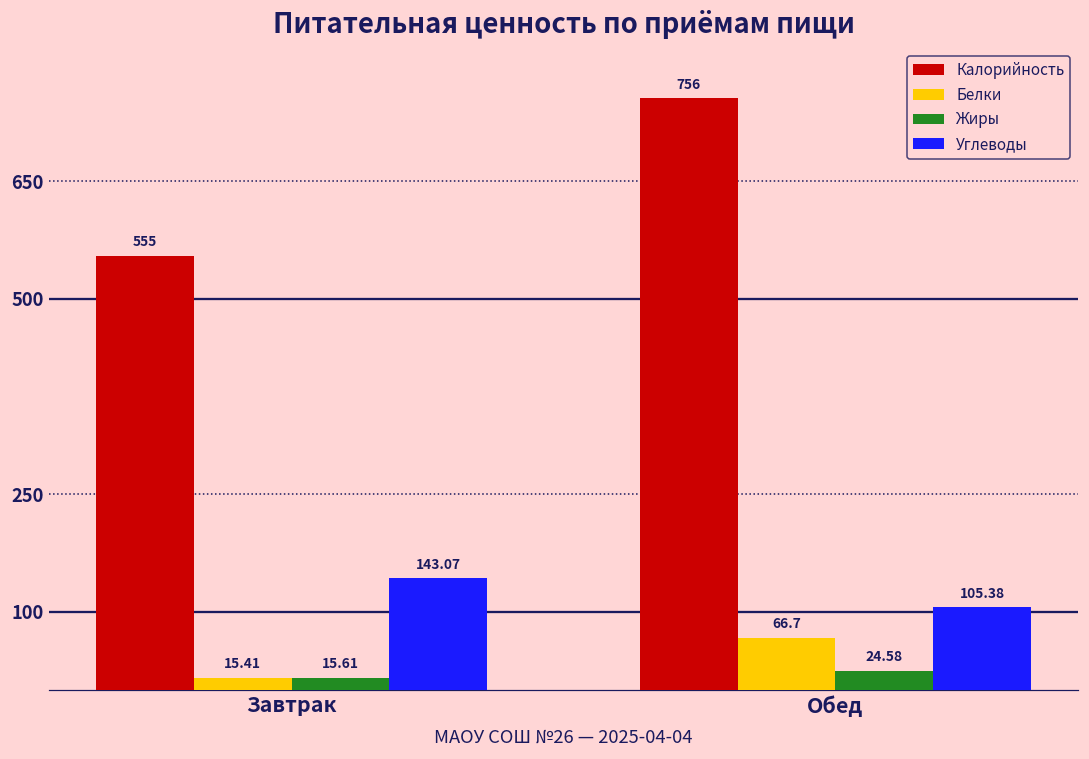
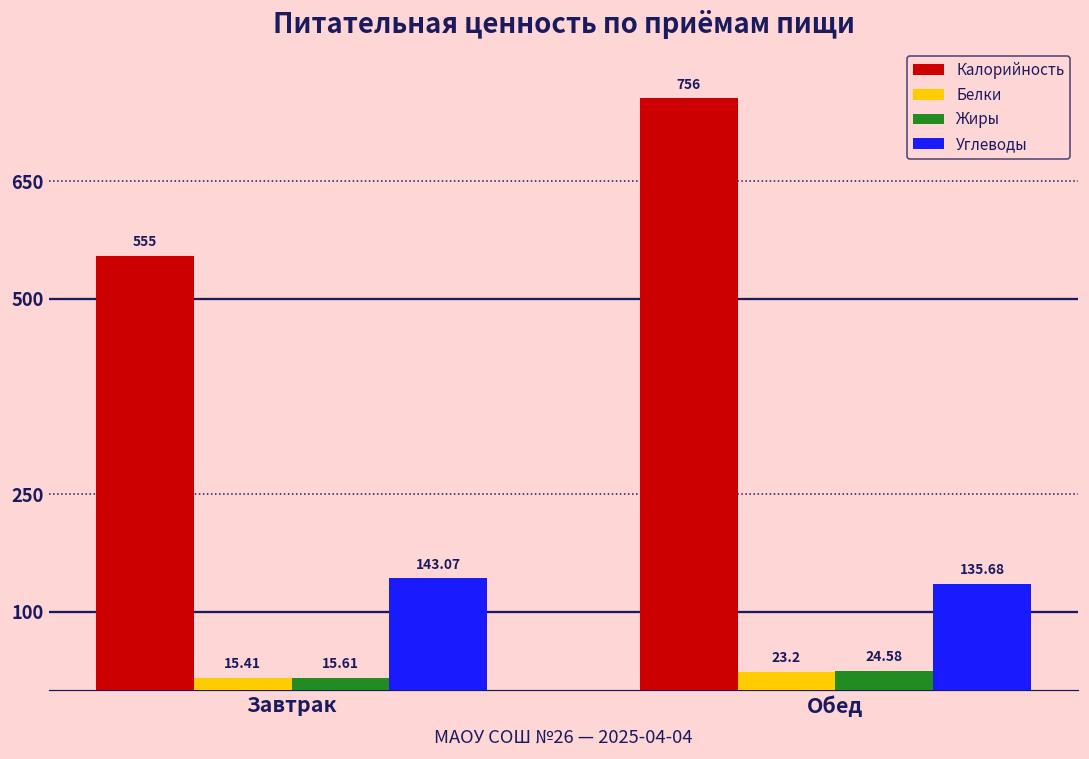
Белки, Обед: 66.7 -> 23.2
Углеводы, Обед: 105.38 -> 135.68
